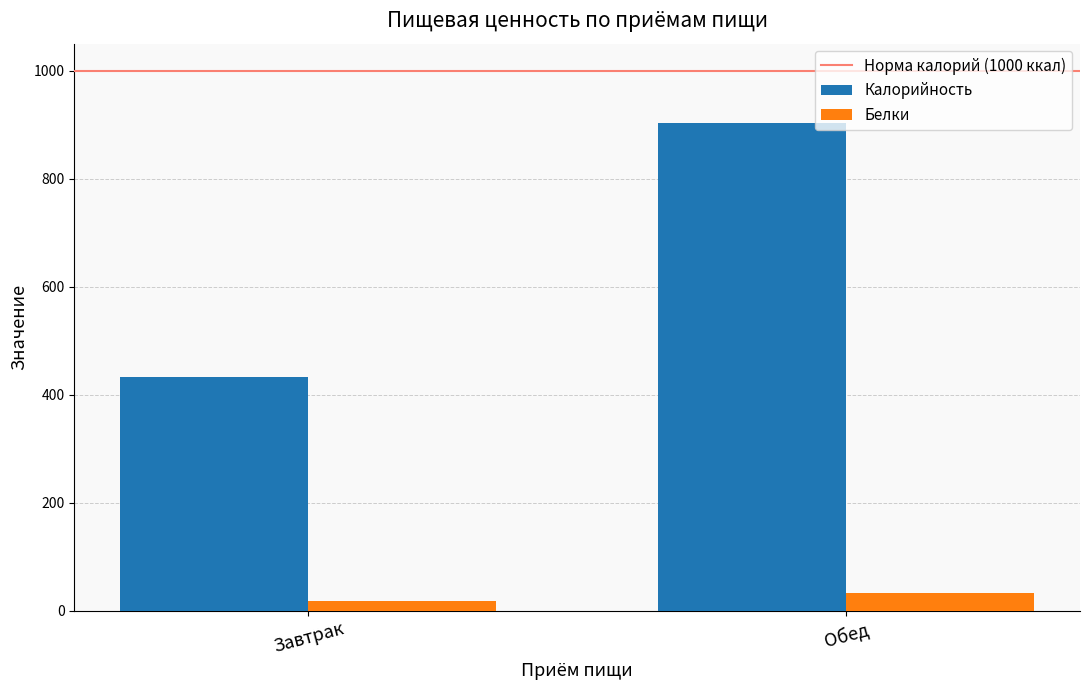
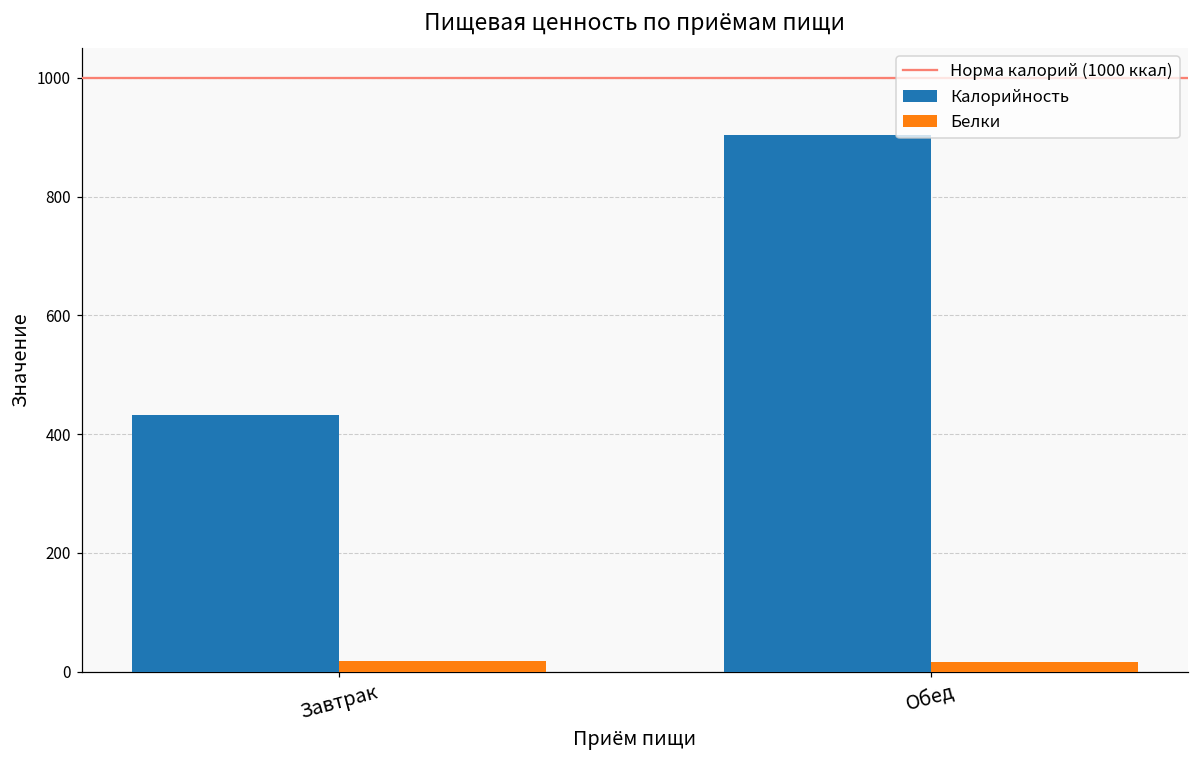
Белки, Обед: 30 -> 20
